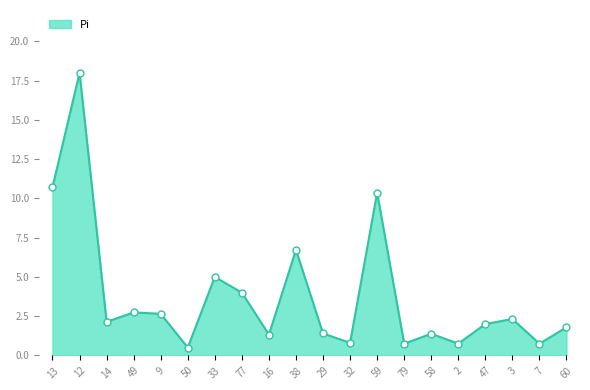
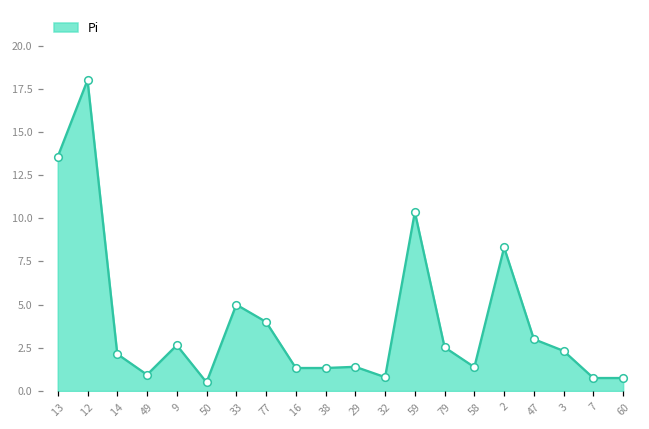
13: 10.7 -> 13.6
49: 2.7 -> 0.9
38: 6.7 -> 1.3
79: 0.8 -> 2.5
2: 0.8 -> 8.3
47: 2 -> 3
60: 1.8 -> 0.8
